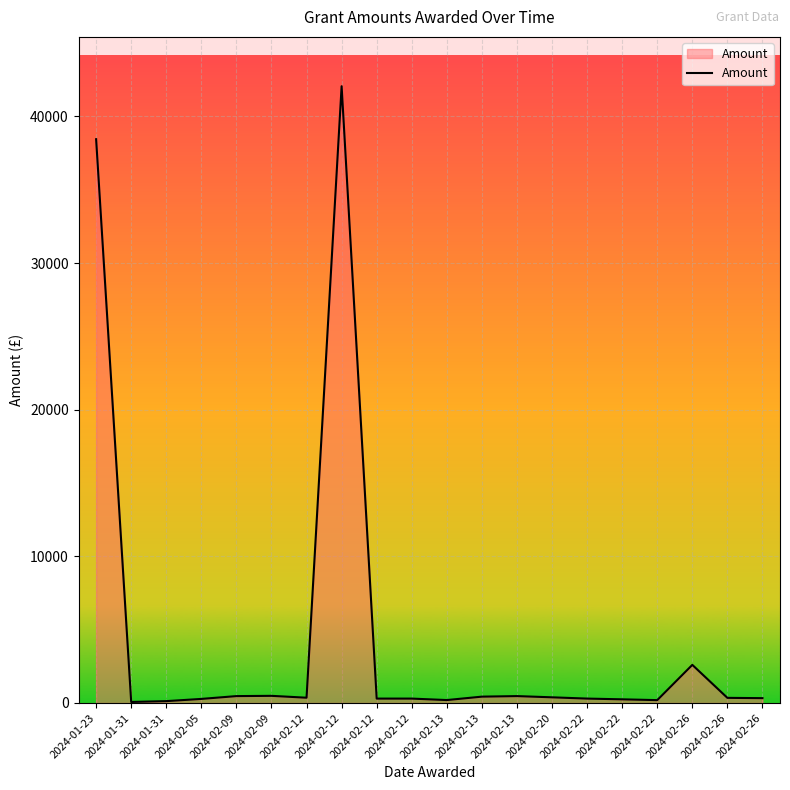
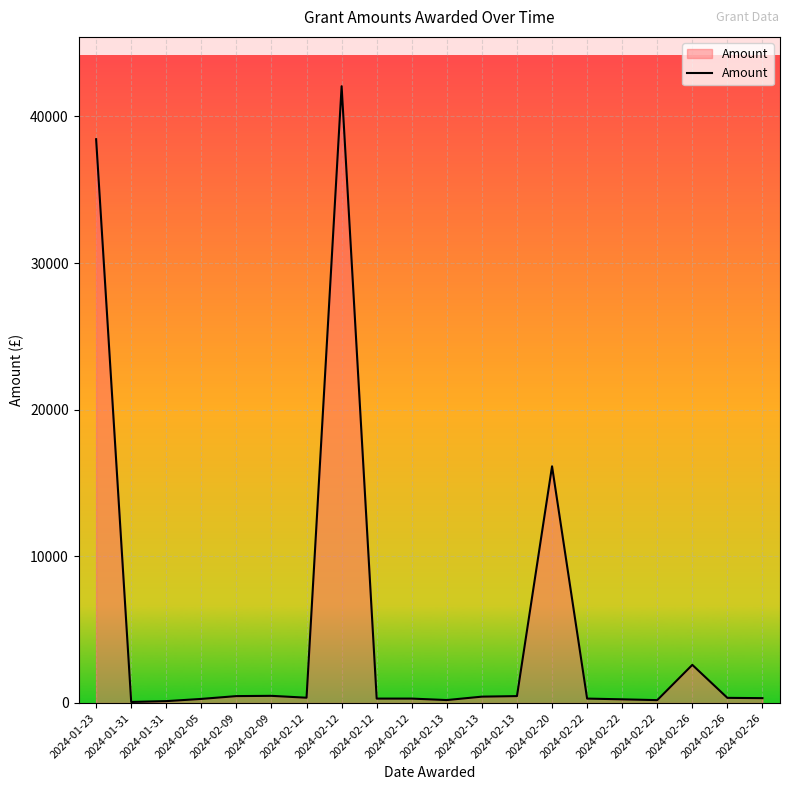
2024-02-20: 400 -> 16100
